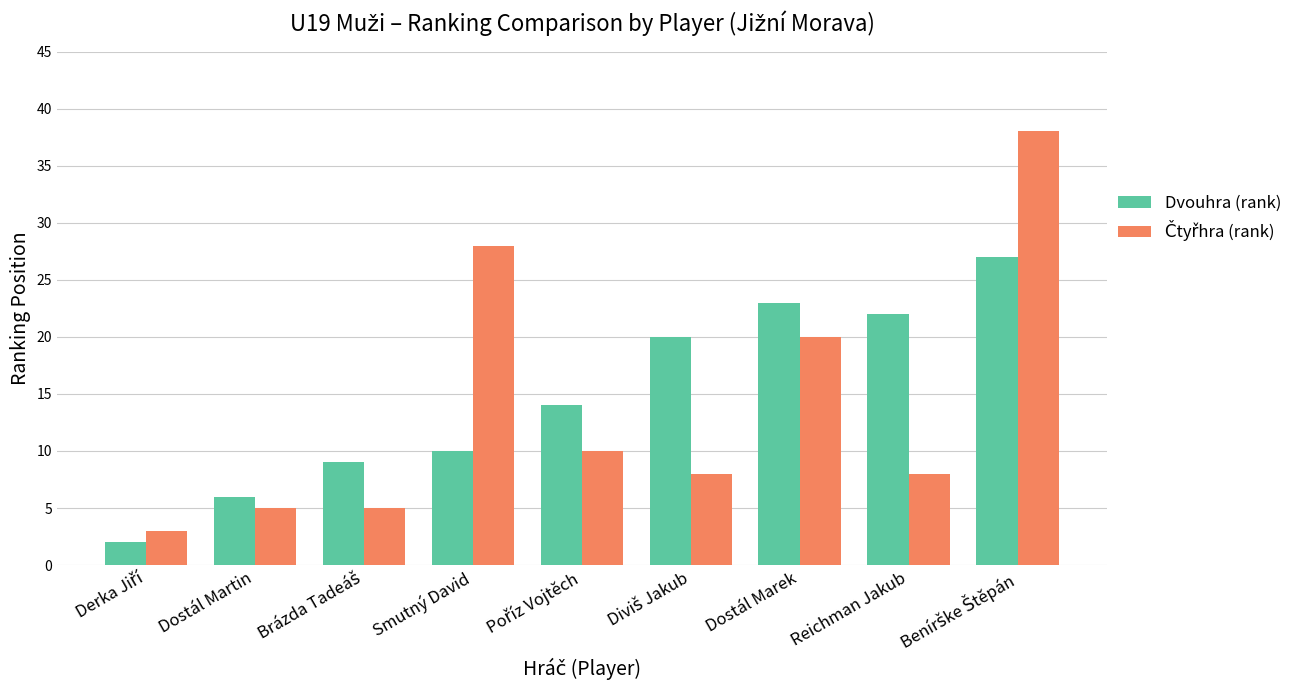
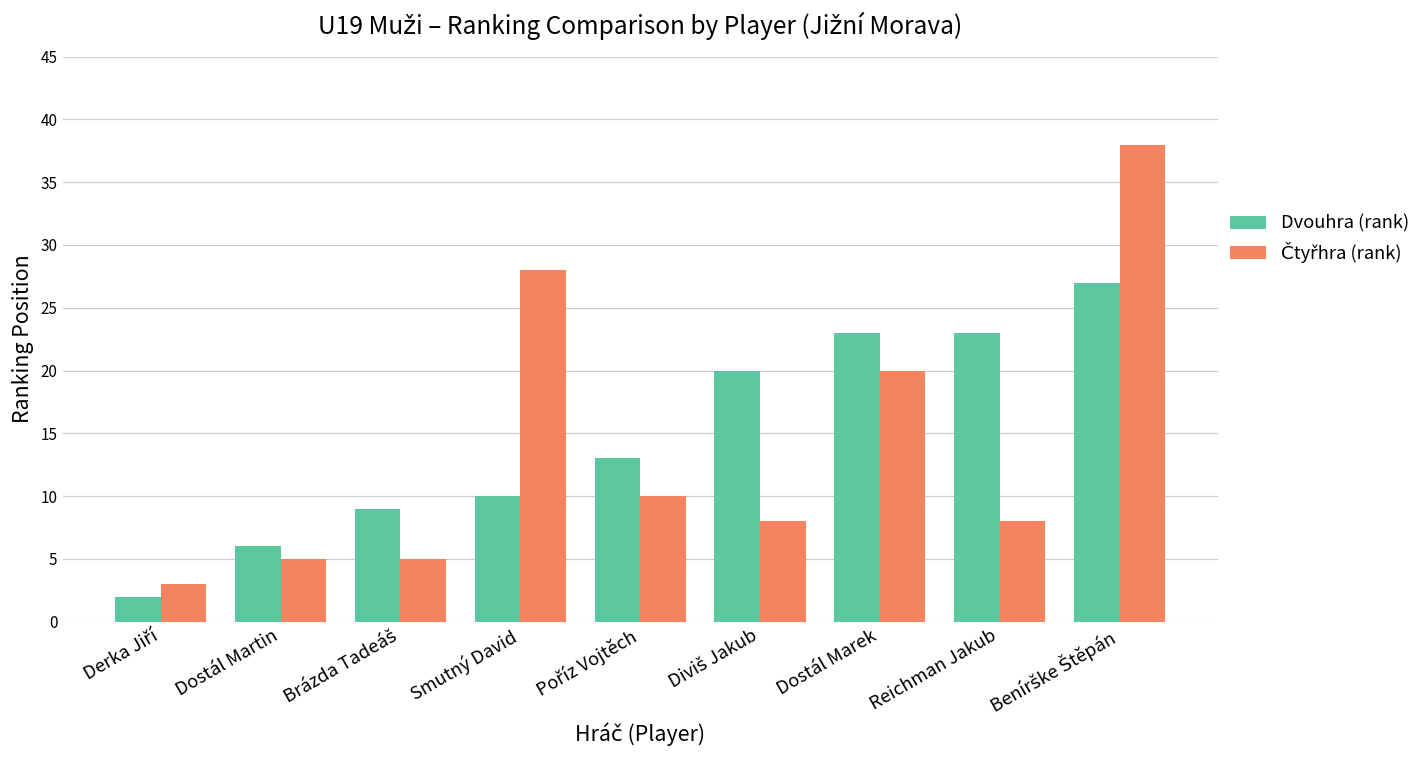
Dvouhra (rank), Poříz Vojtěch: 14 -> 13
Dvouhra (rank), Reichman Jakub: 22 -> 23
